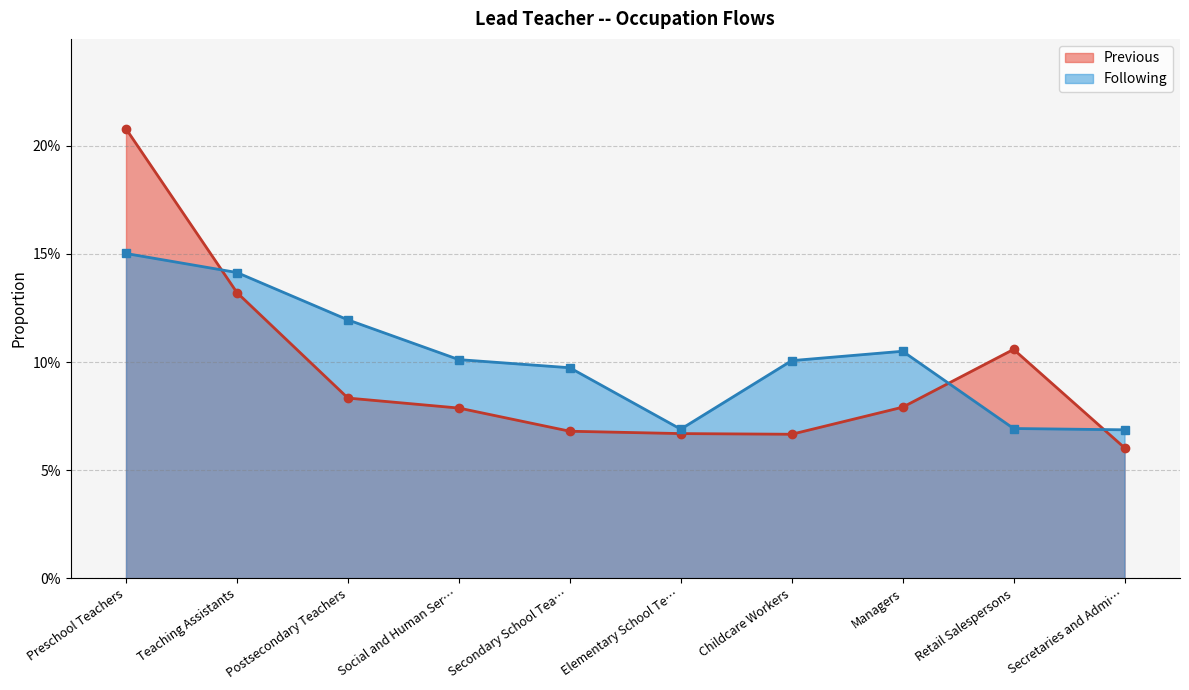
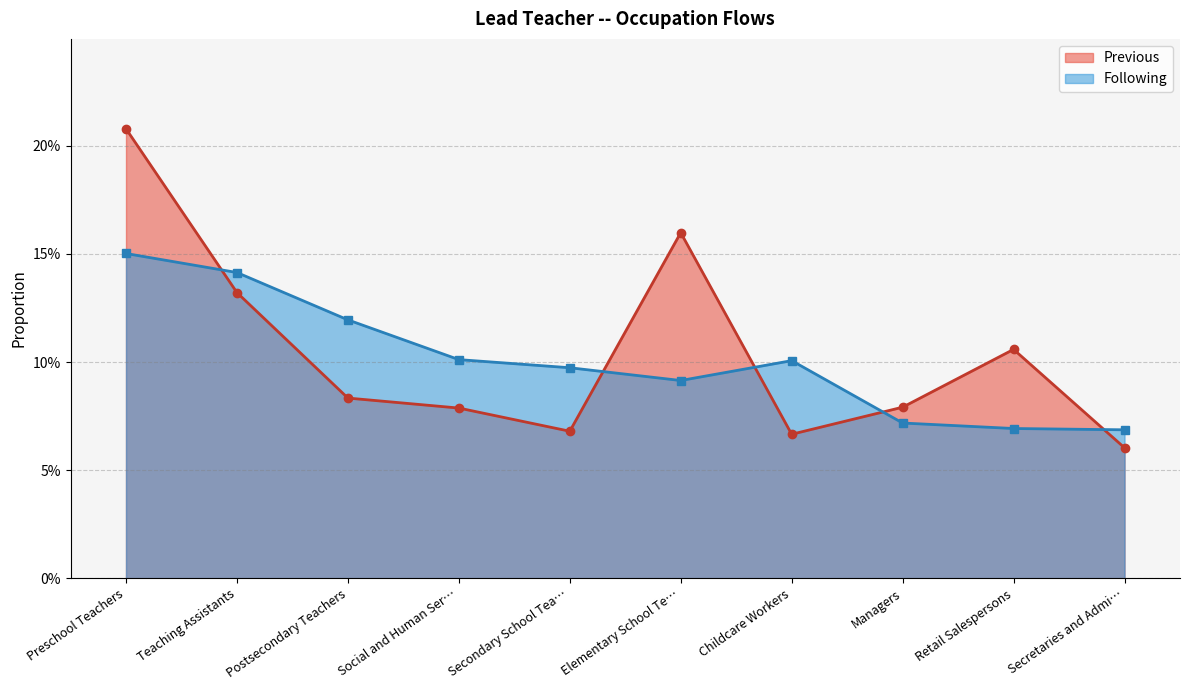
Previous, Elementary School Te…: 6.7% -> 16.0%
Following, Elementary School Te…: 6.9% -> 9.1%
Following, Managers: 10.5% -> 7.2%
